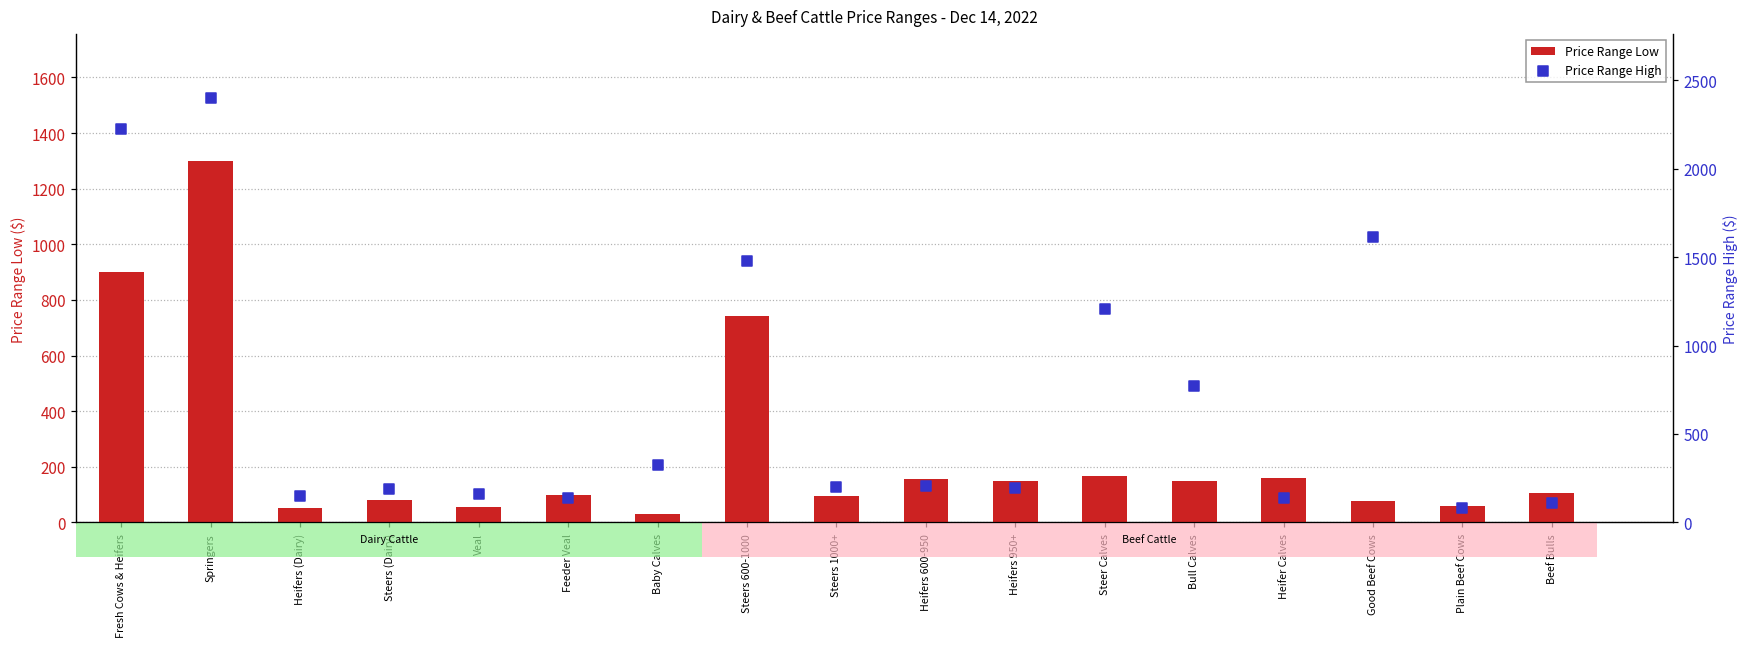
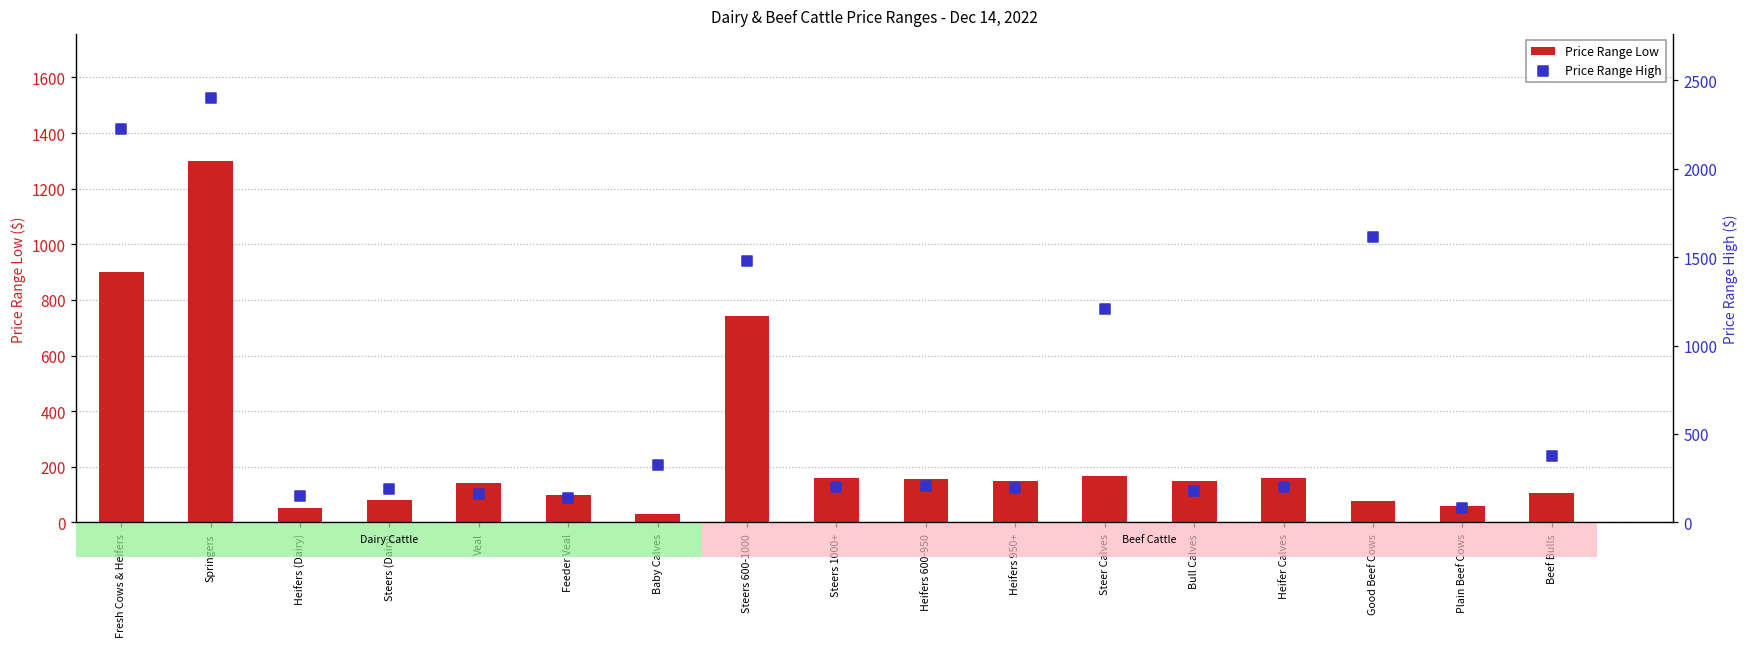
Price Range Low, Veal: 60 -> 140
Price Range Low, Steers 1000+: 100 -> 160
Price Range High, Bull Calves: 770 -> 180
Price Range High, Heifer Calves: 140 -> 200
Price Range High, Beef Bulls: 110 -> 380
